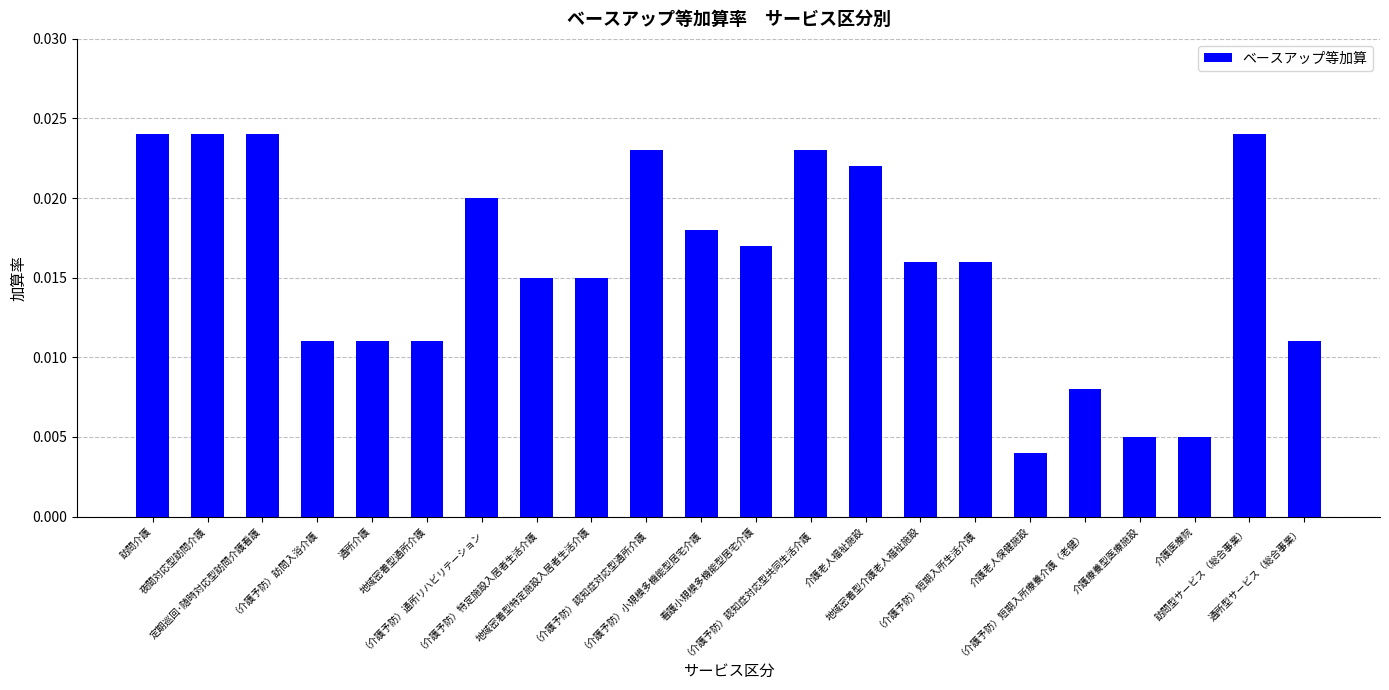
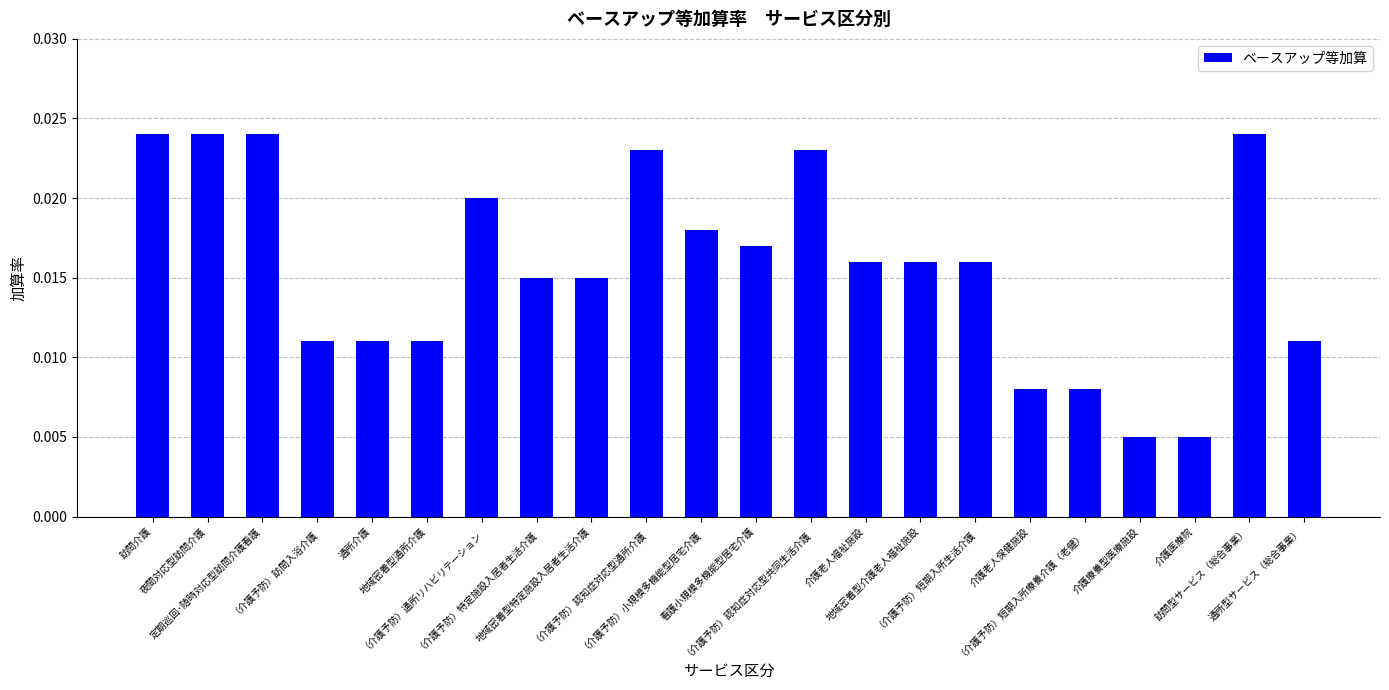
介護老人福祉施設: 0.022 -> 0.016
介護老人保健施設: 0.004 -> 0.008
